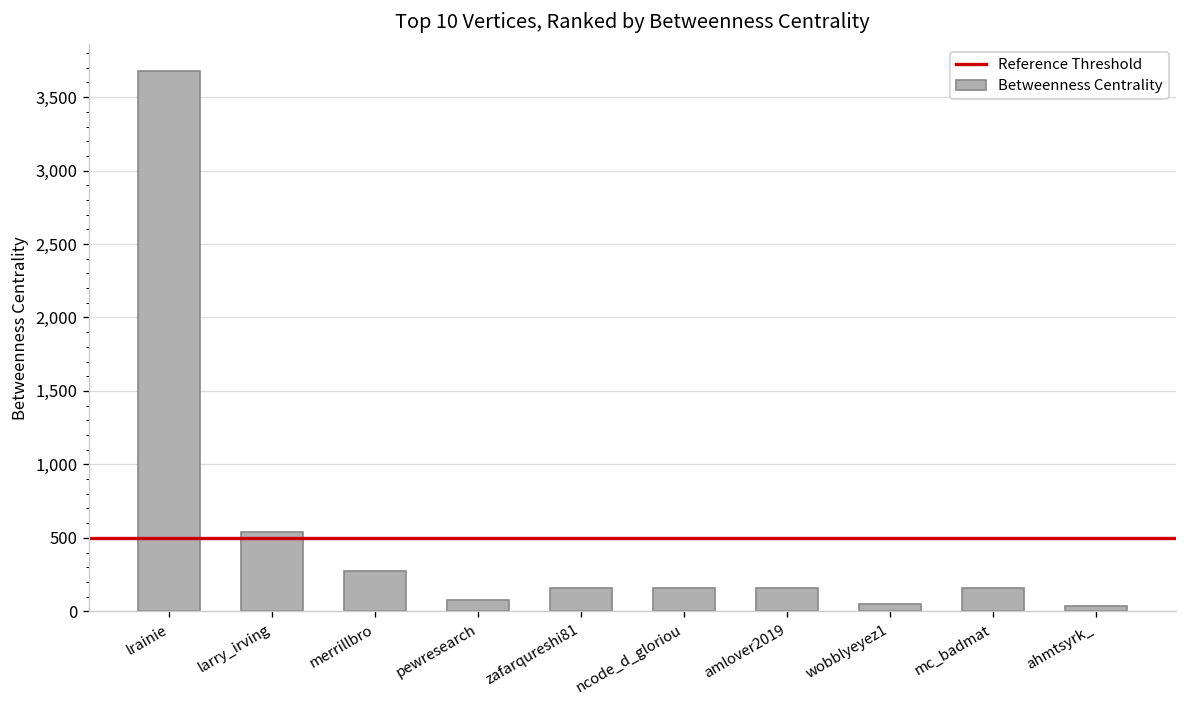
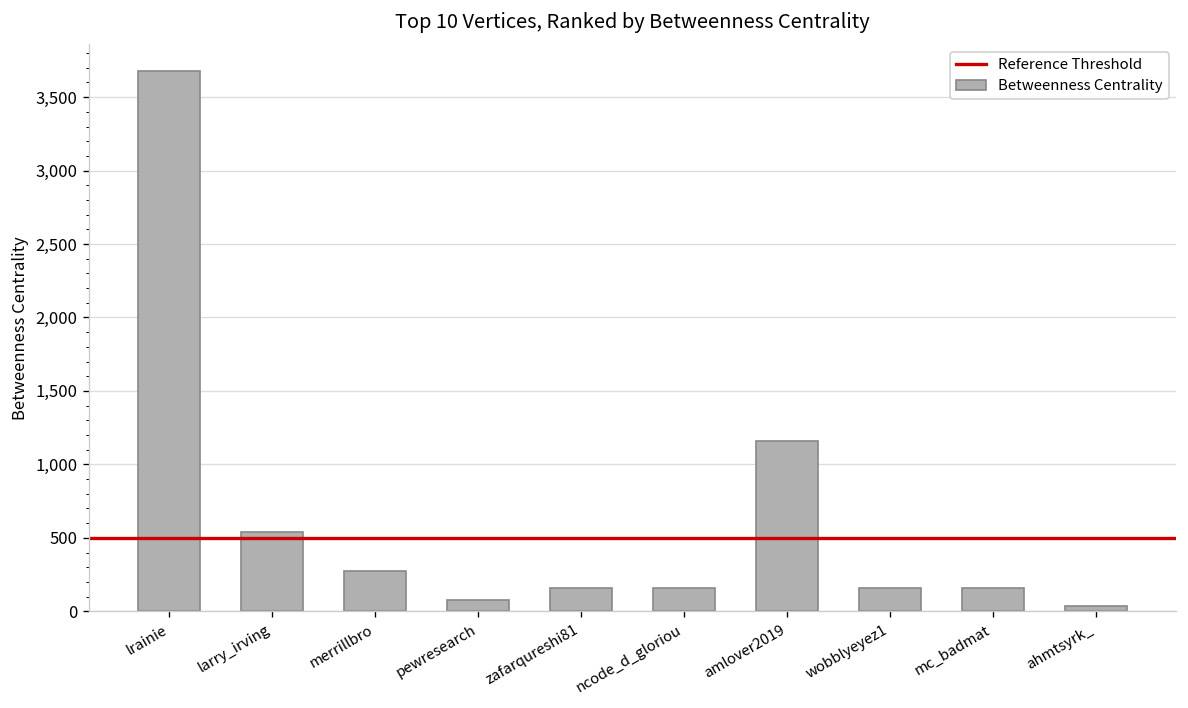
amlover2019: 160 -> 1,160
wobblyeyez1: 50 -> 160
